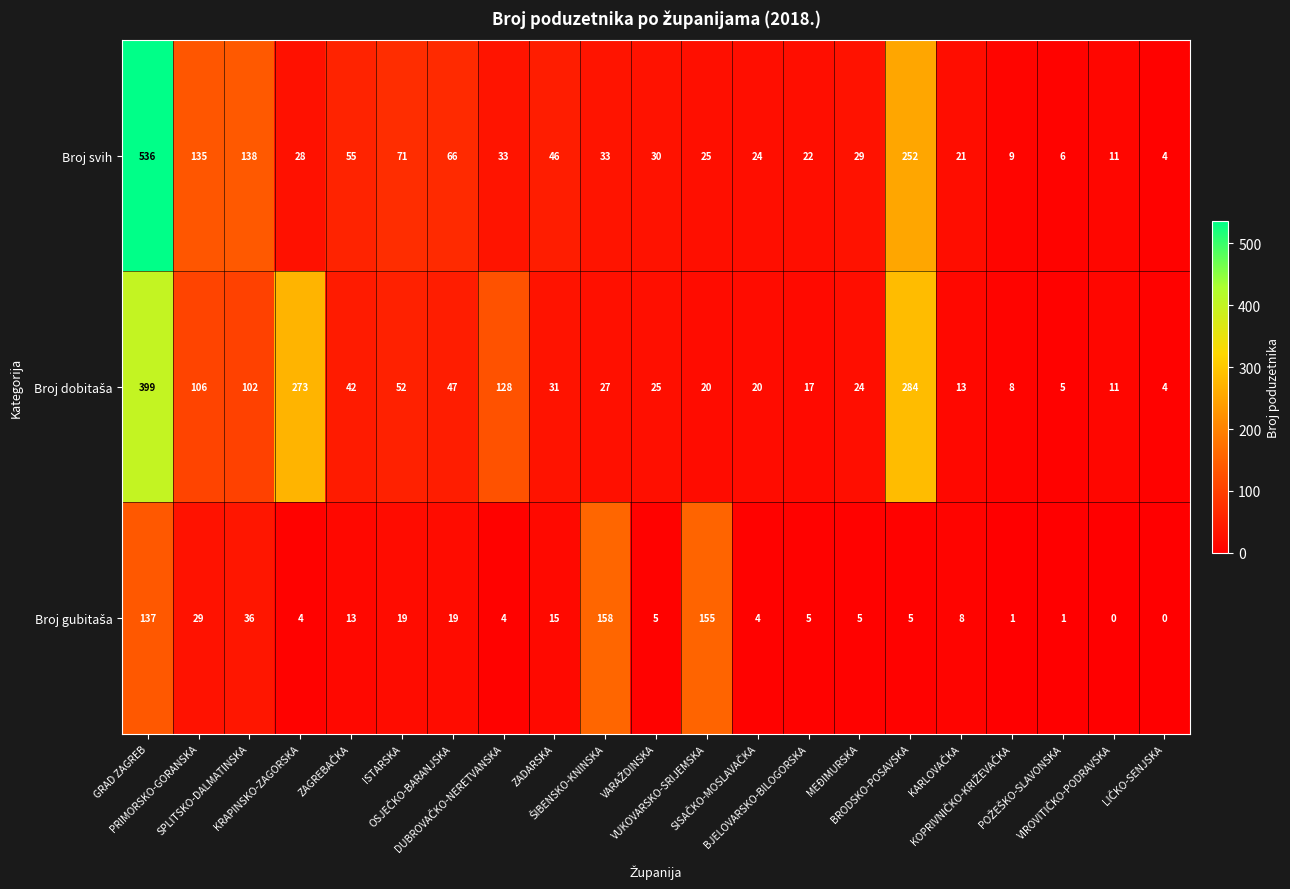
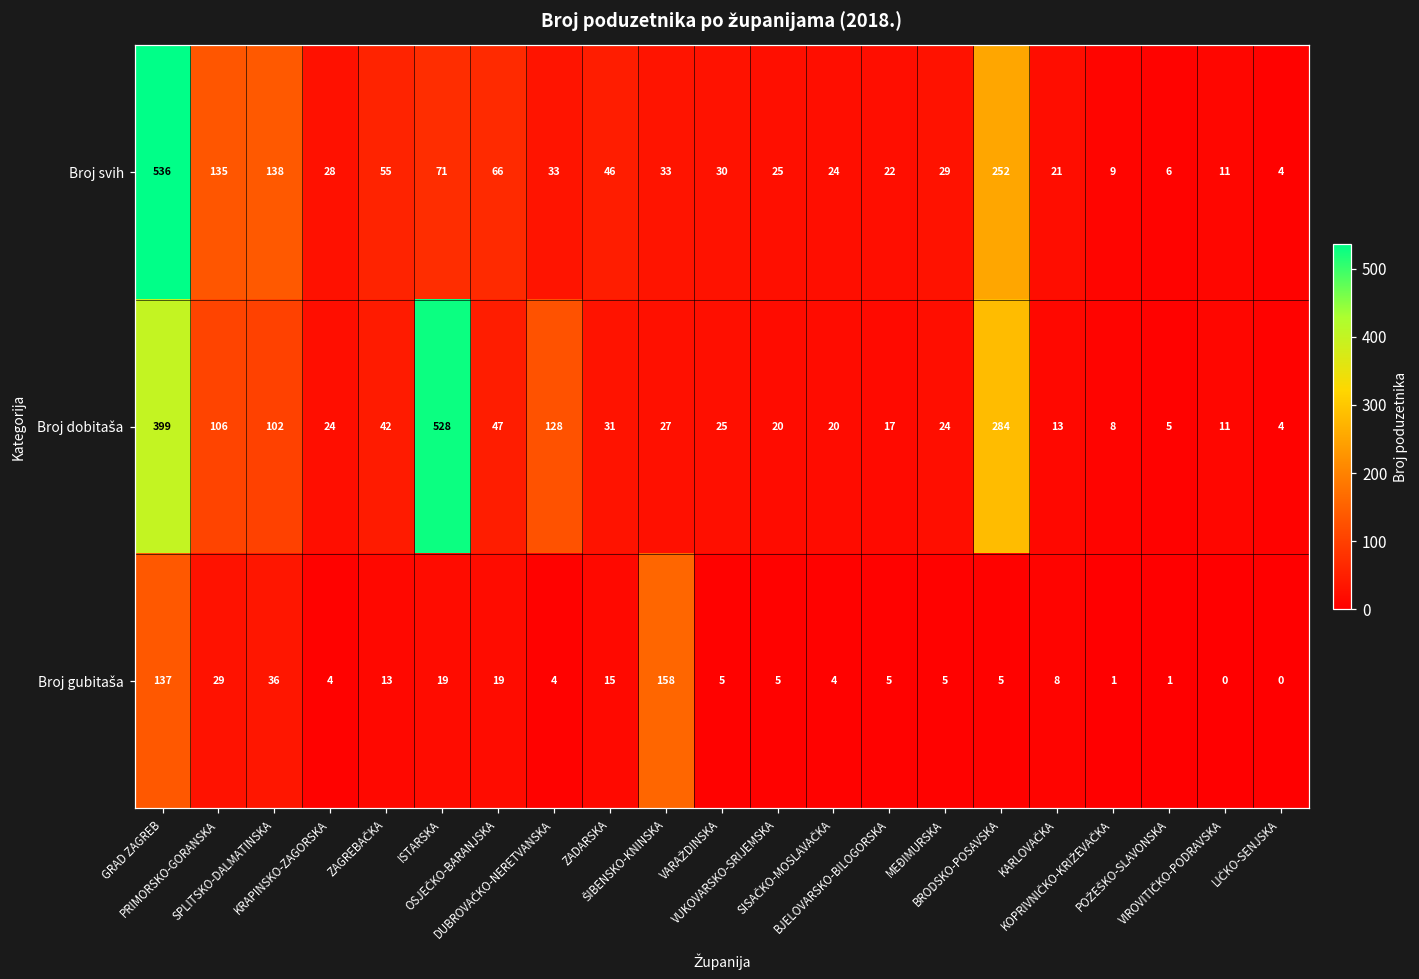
Broj dobitaša, KRAPINSKO-ZAGORSKA: 273 -> 24
Broj dobitaša, ISTARSKA: 52 -> 528
Broj gubitaša, VUKOVARSKO-SRIJEMSKA: 155 -> 5
